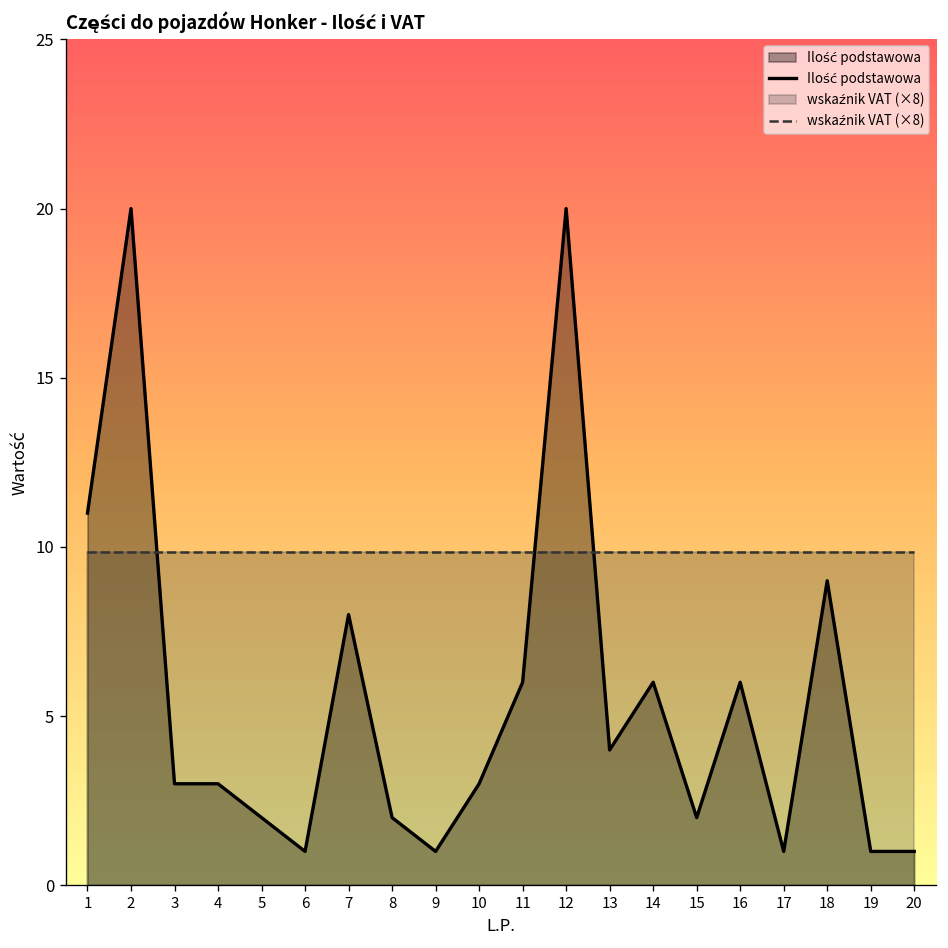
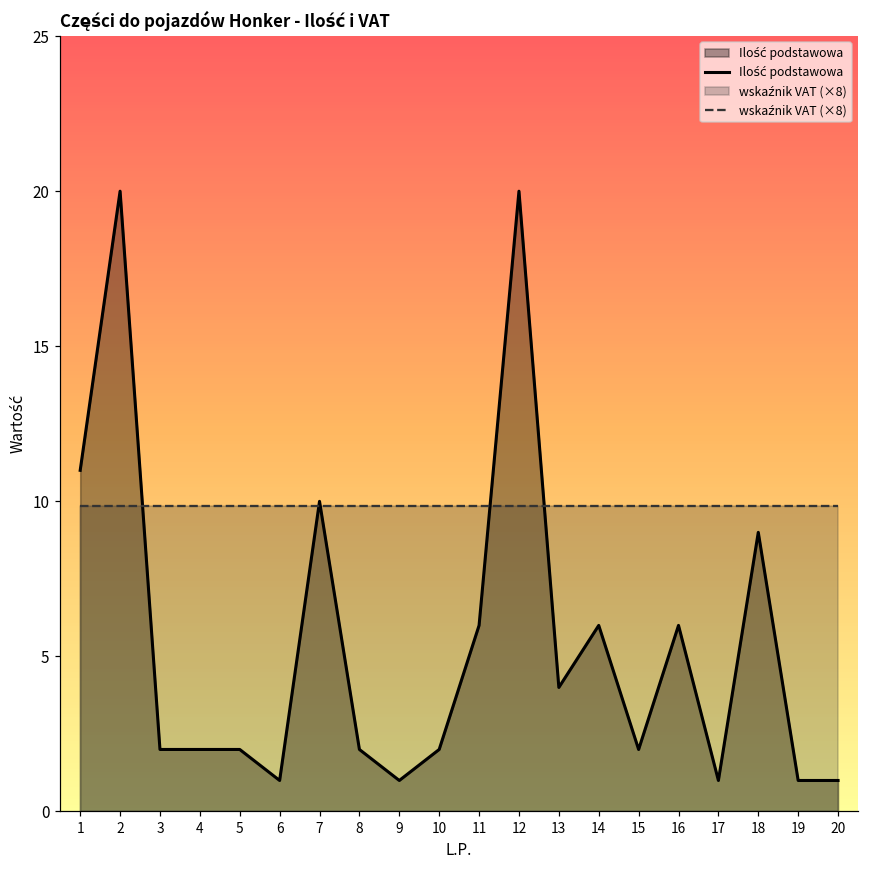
Ilość podstawowa, 3: 3 -> 2
Ilość podstawowa, 4: 3 -> 2
Ilość podstawowa, 7: 8 -> 10
Ilość podstawowa, 10: 3 -> 2
